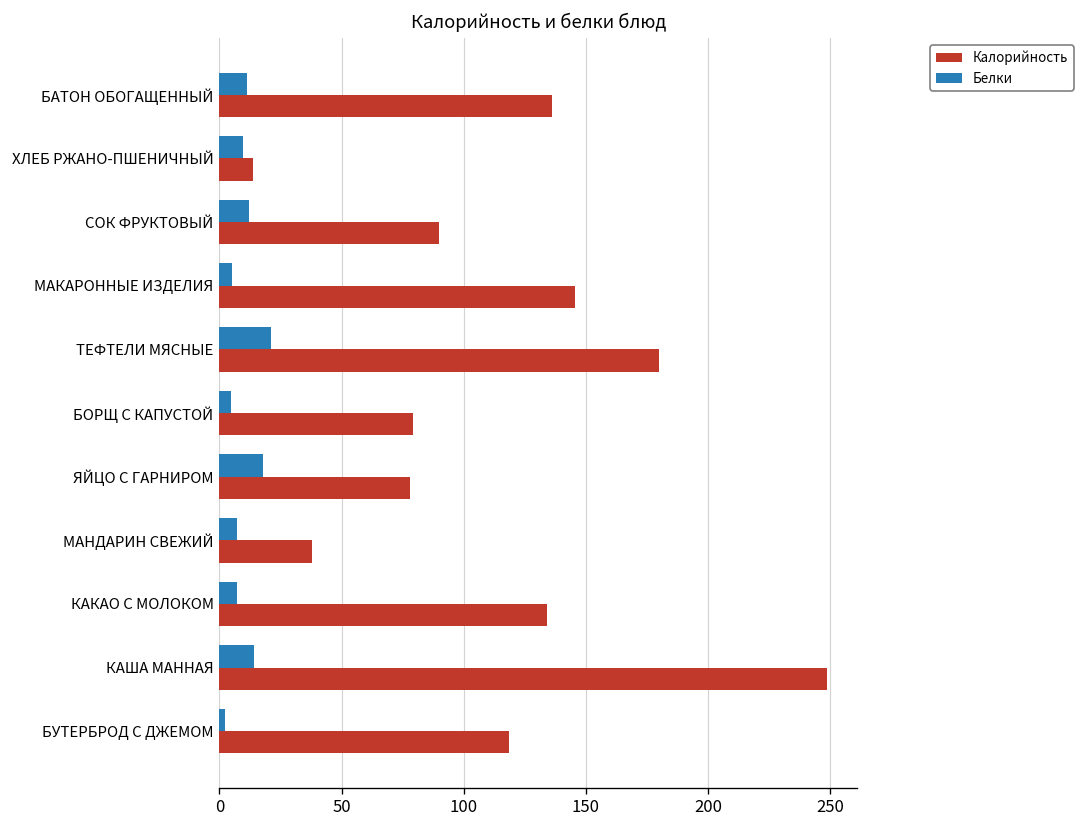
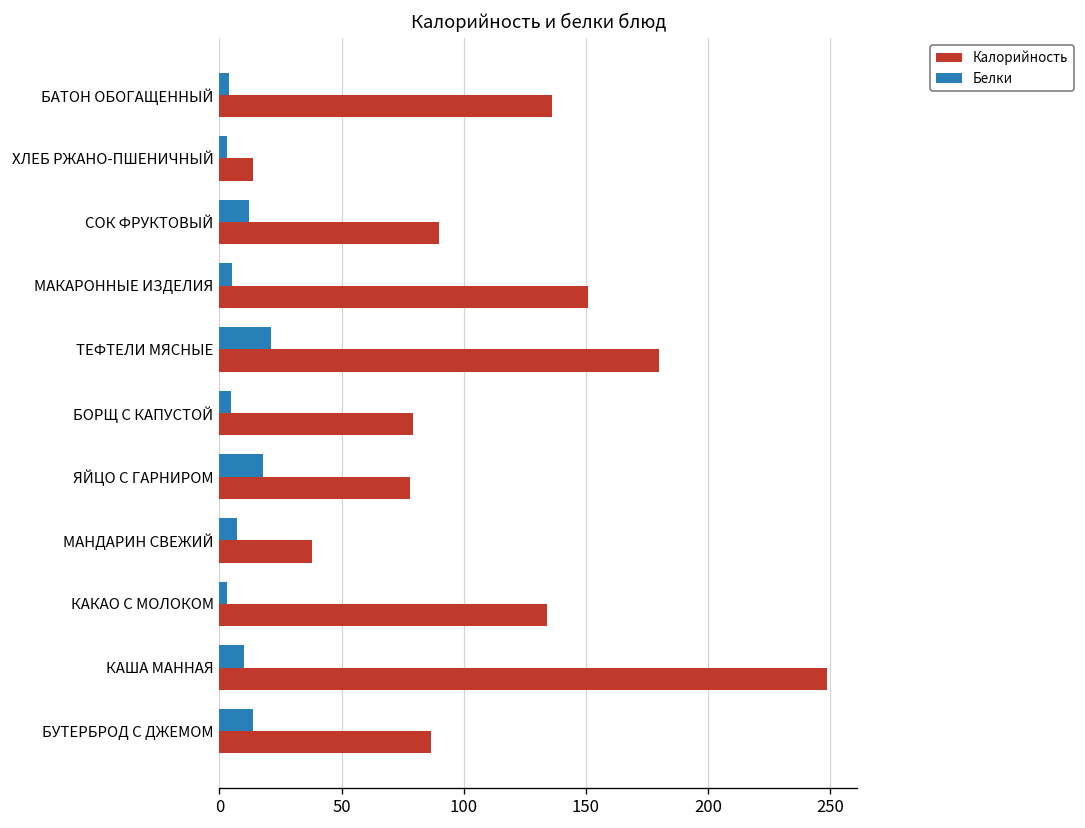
Белки, БАТОН ОБОГАЩЕННЫЙ: 11 -> 4
Белки, ХЛЕБ РЖАНО-ПШЕНИЧНЫЙ: 10 -> 3
Калорийность, МАКАРОННЫЕ ИЗДЕЛИЯ: 146 -> 151
Белки, КАКАО С МОЛОКОМ: 7 -> 3
Белки, КАША МАННАЯ: 14 -> 10
Белки, БУТЕРБРОД С ДЖЕМОМ: 2 -> 14
Калорийность, БУТЕРБРОД С ДЖЕМОМ: 119 -> 87
